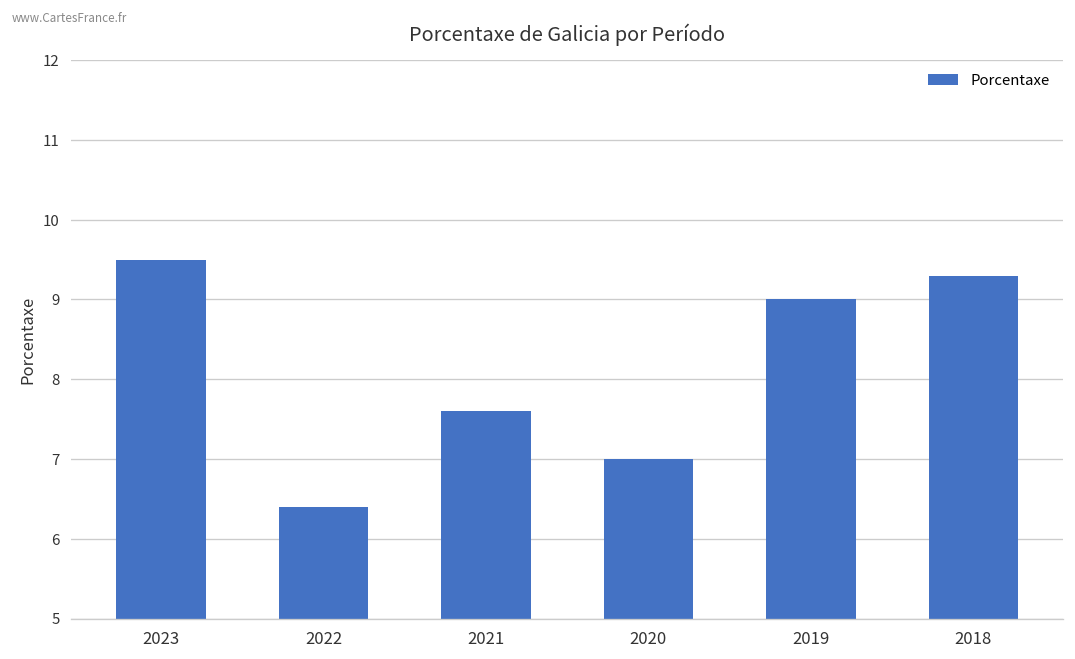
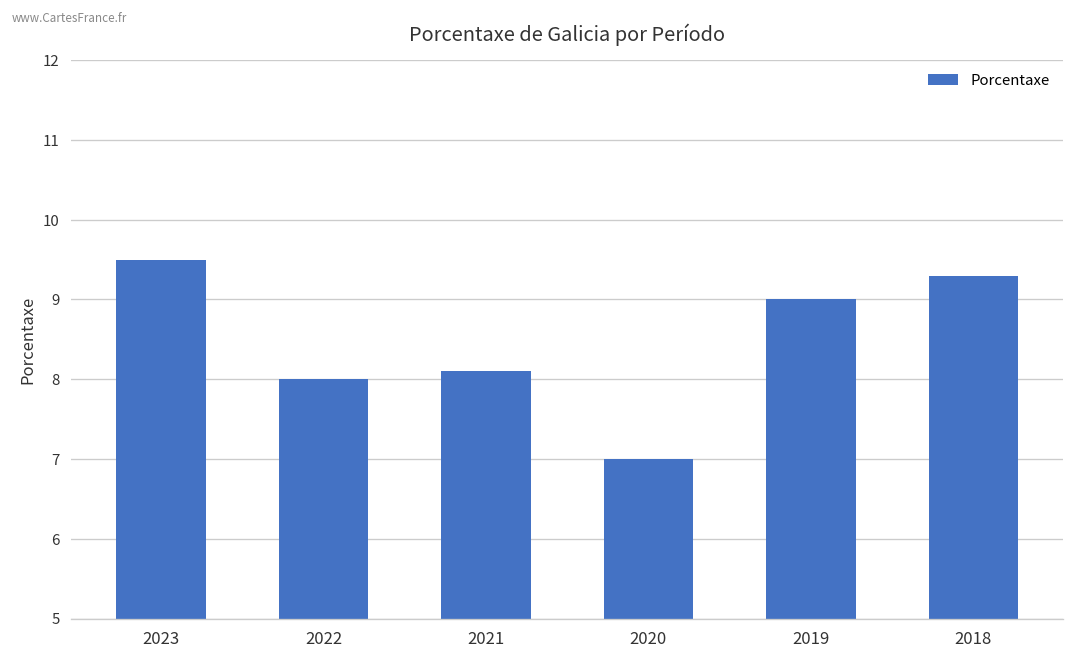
2022: 6.4 -> 8.0
2021: 7.6 -> 8.1
